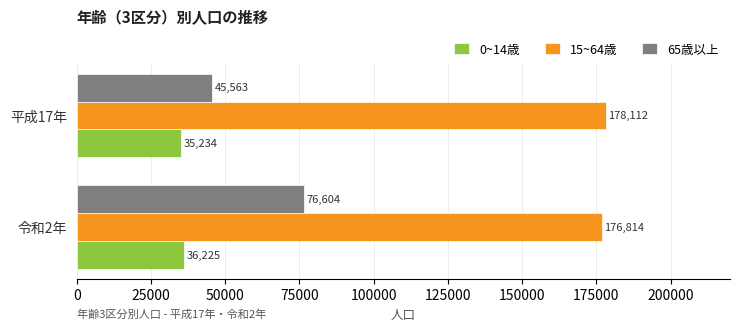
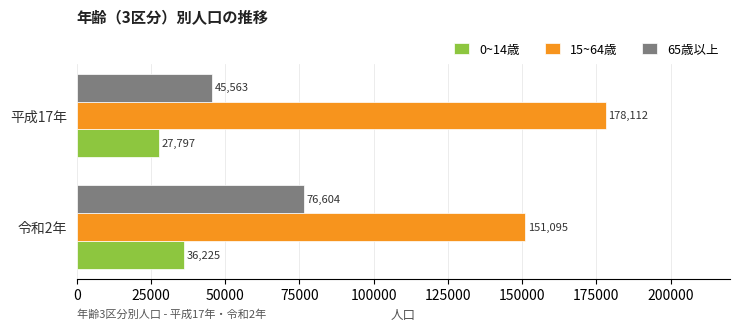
0~14歳, 平成17年: 35,234 -> 27,797
15~64歳, 令和2年: 176,814 -> 151,095
